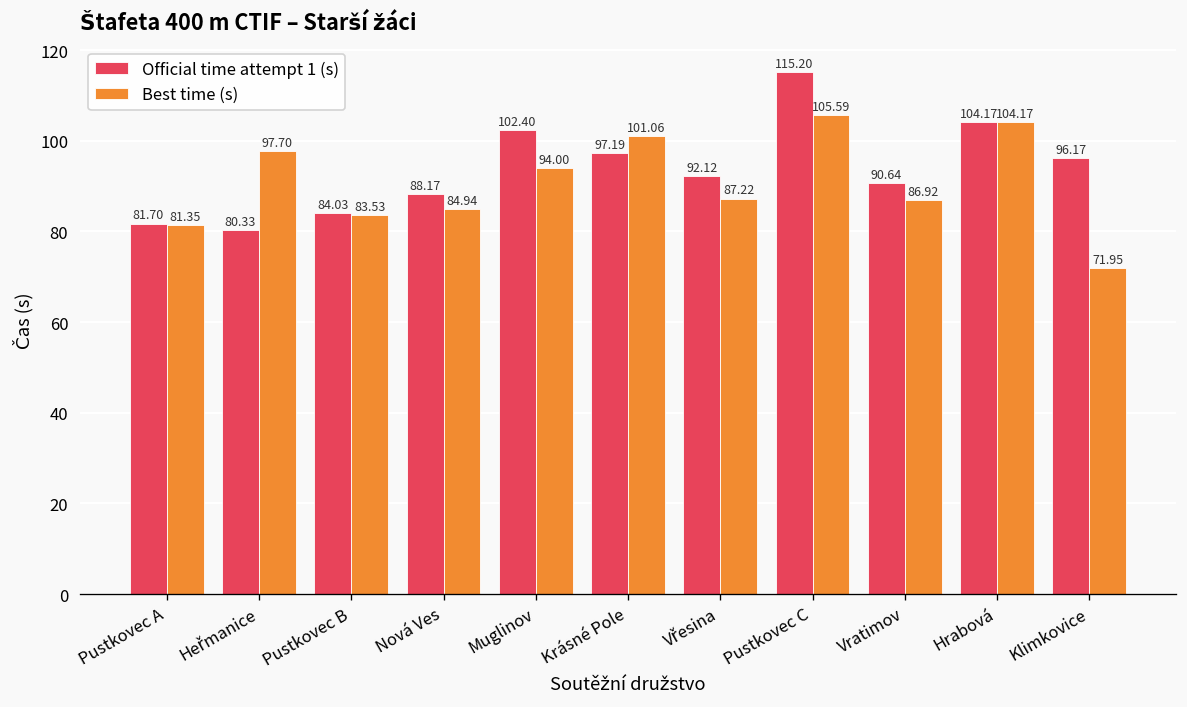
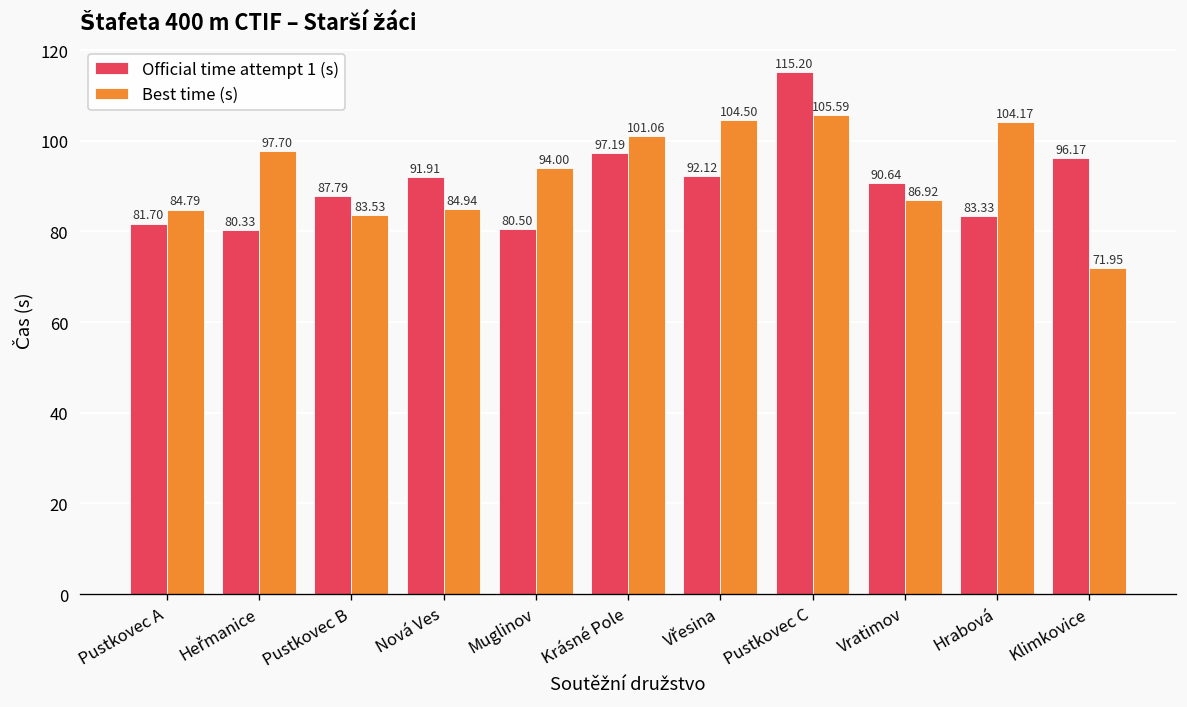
Best time (s), Pustkovec A: 81.35 -> 84.79
Official time attempt 1 (s), Pustkovec B: 84.03 -> 87.79
Official time attempt 1 (s), Nová Ves: 88.17 -> 91.91
Official time attempt 1 (s), Muglinov: 102.40 -> 80.50
Best time (s), Vřesina: 87.22 -> 104.50
Official time attempt 1 (s), Hrabová: 104.17 -> 83.33
